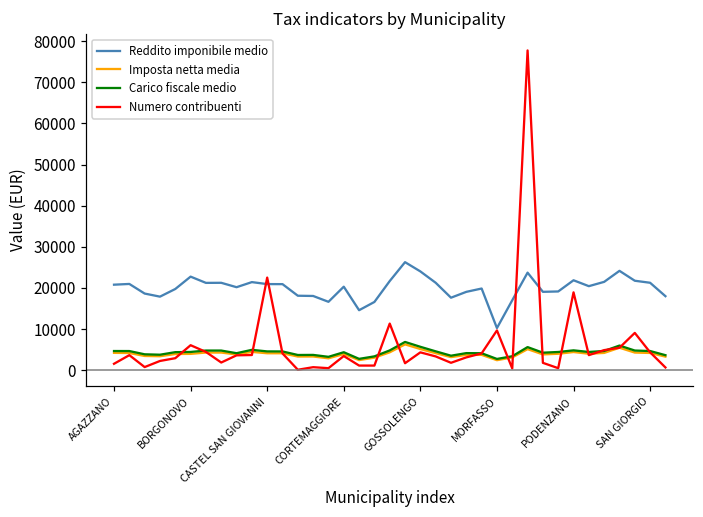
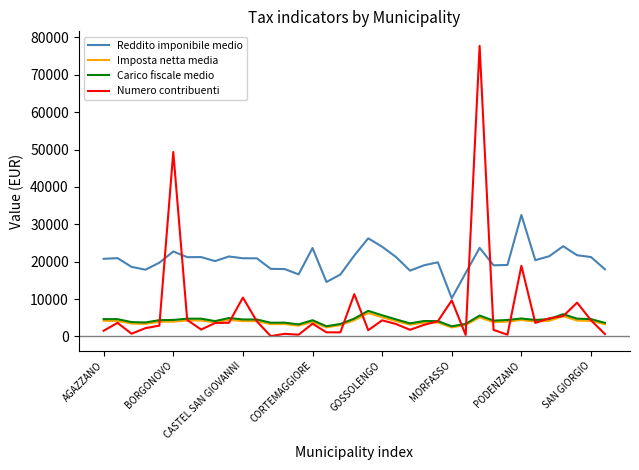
Numero contribuenti, BORGONOVO: 6000 -> 49000
Numero contribuenti, CASTEL SAN GIOVANNI: 23000 -> 10000
Reddito imponibile medio, CORTEMAGGIORE: 20000 -> 24000
Reddito imponibile medio, PODENZANO: 22000 -> 33000
